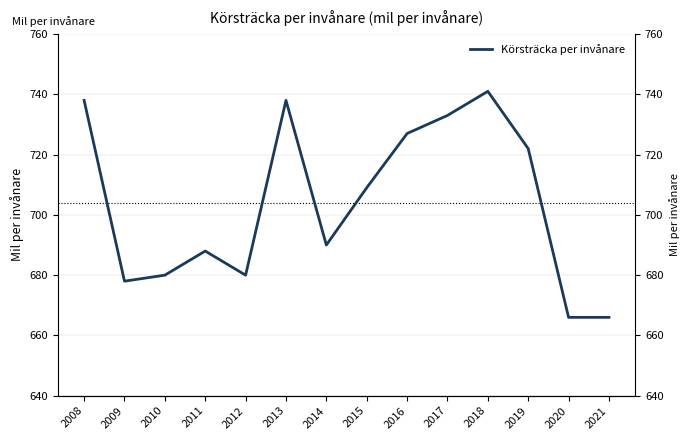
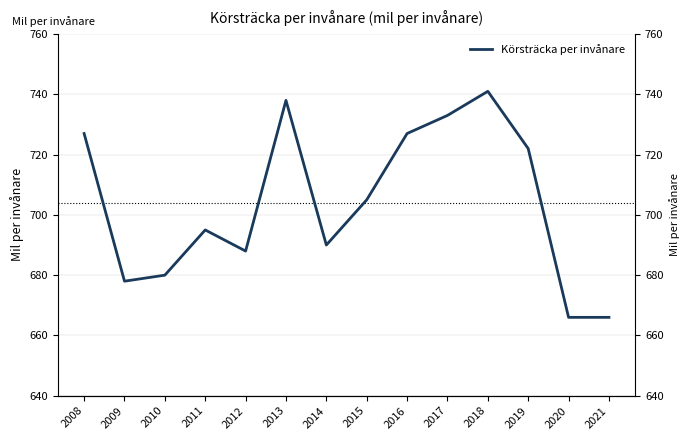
2008: 738 -> 727
2011: 688 -> 695
2012: 680 -> 688
2015: 709 -> 705
